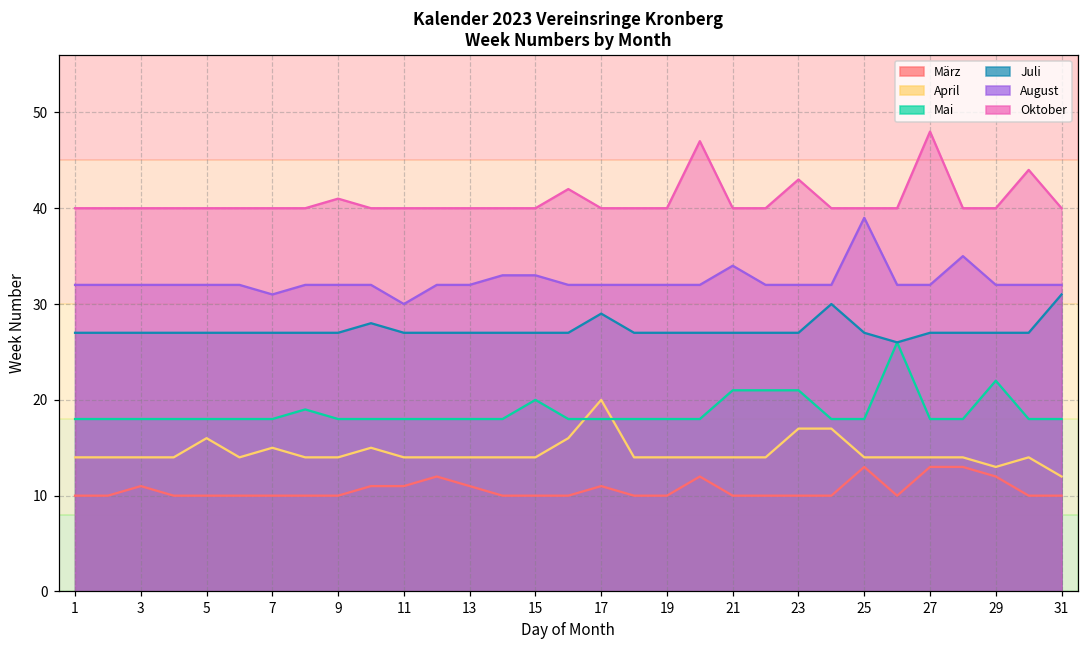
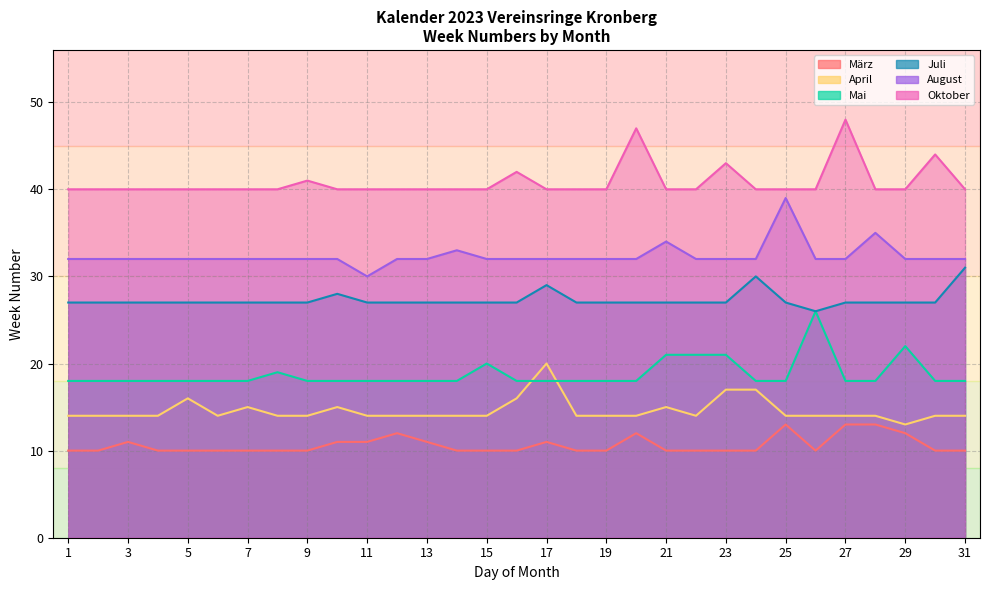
August, 7: 31 -> 32
August, 15: 33 -> 32
April, 21: 14 -> 15
April, 31: 12 -> 14
